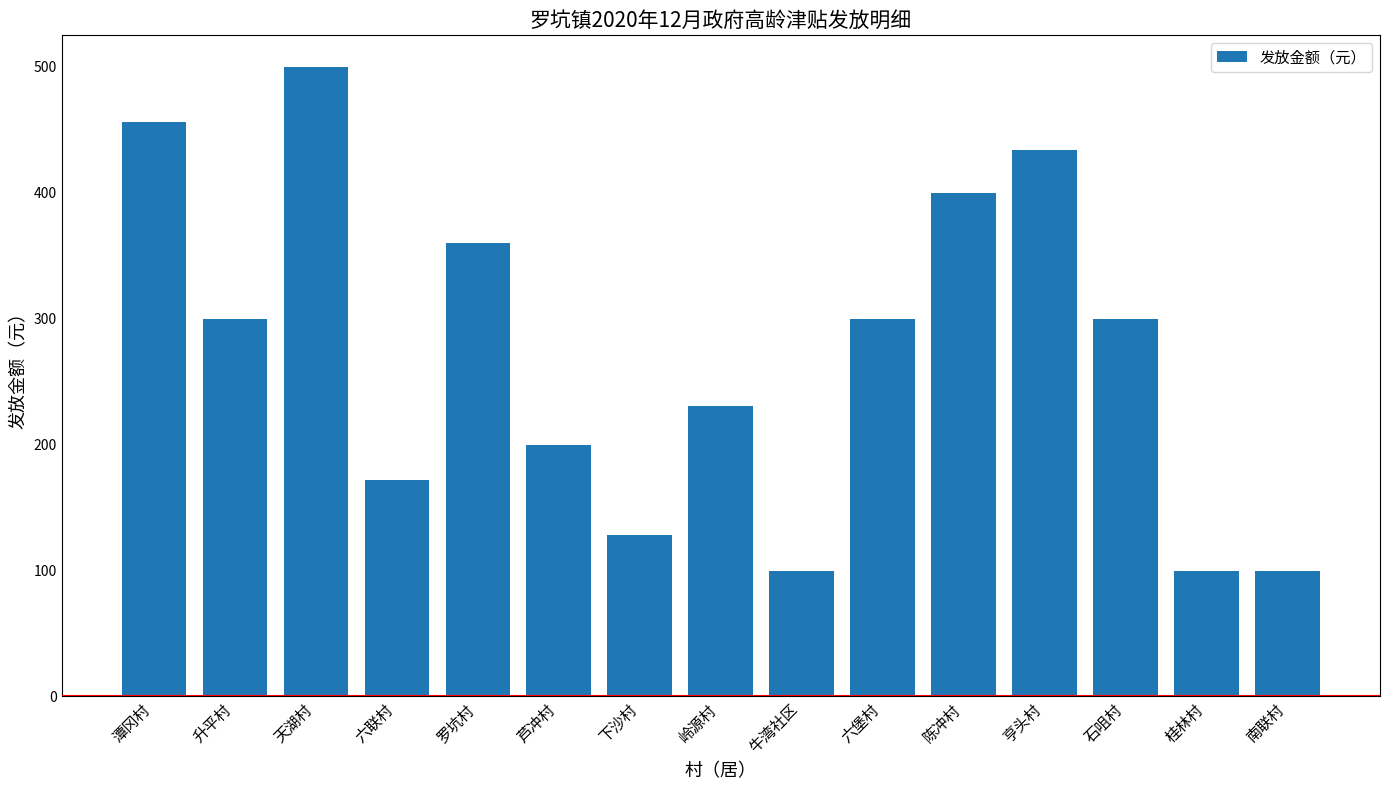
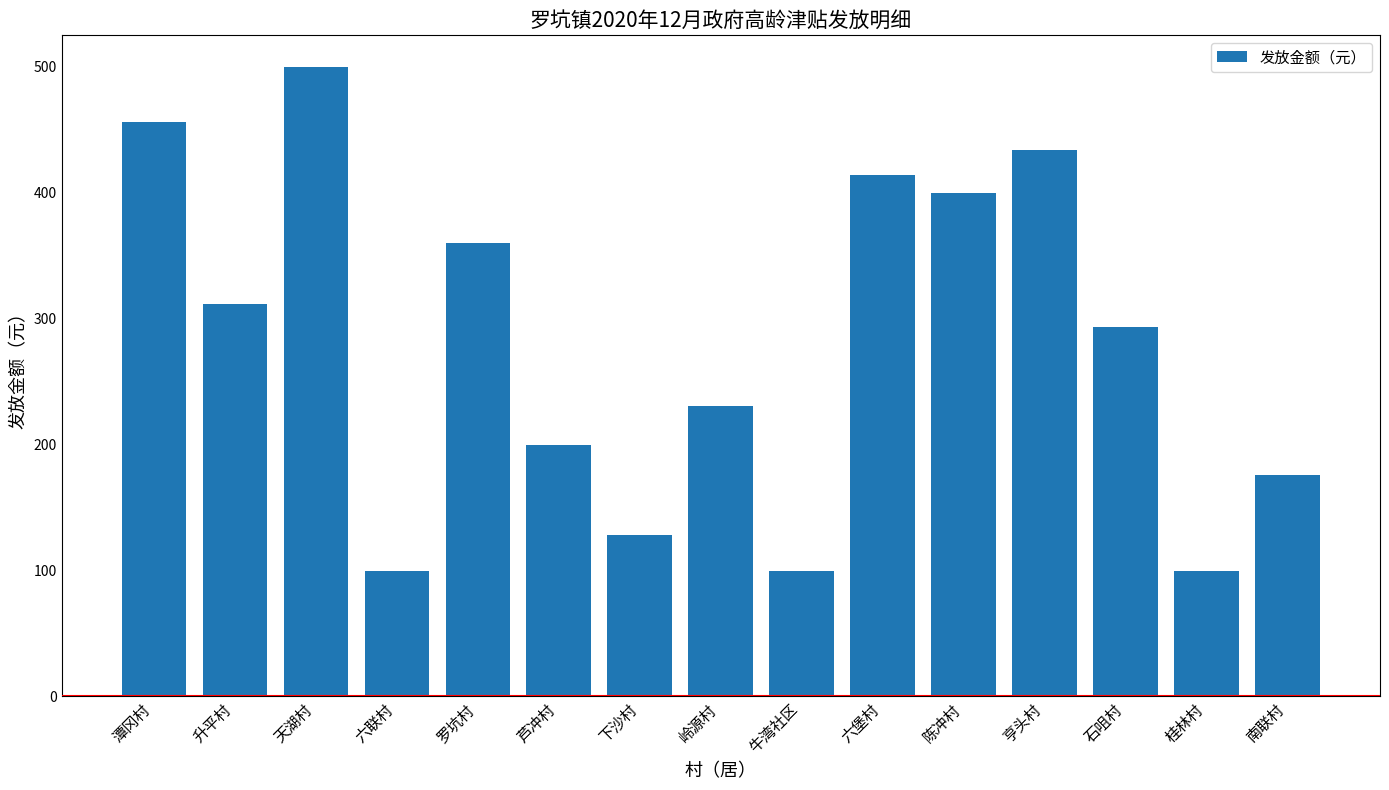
升平村: 300 -> 312
六联村: 172 -> 100
六堡村: 300 -> 414
石咀村: 300 -> 293
南联村: 100 -> 176
